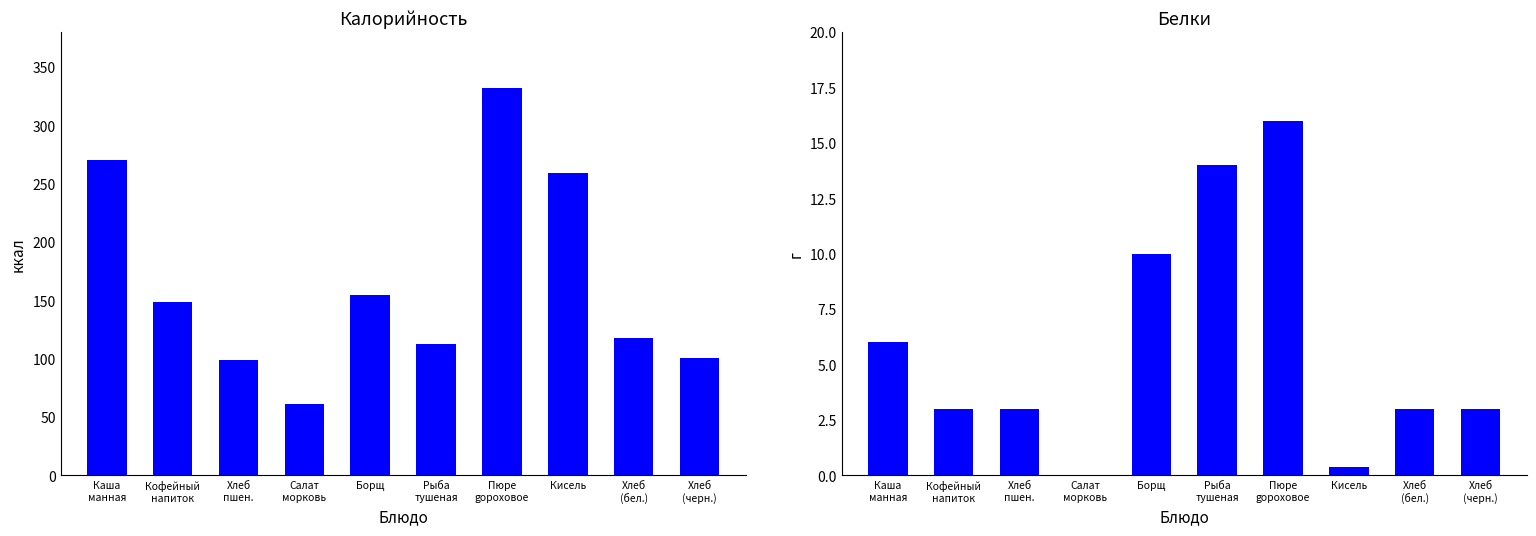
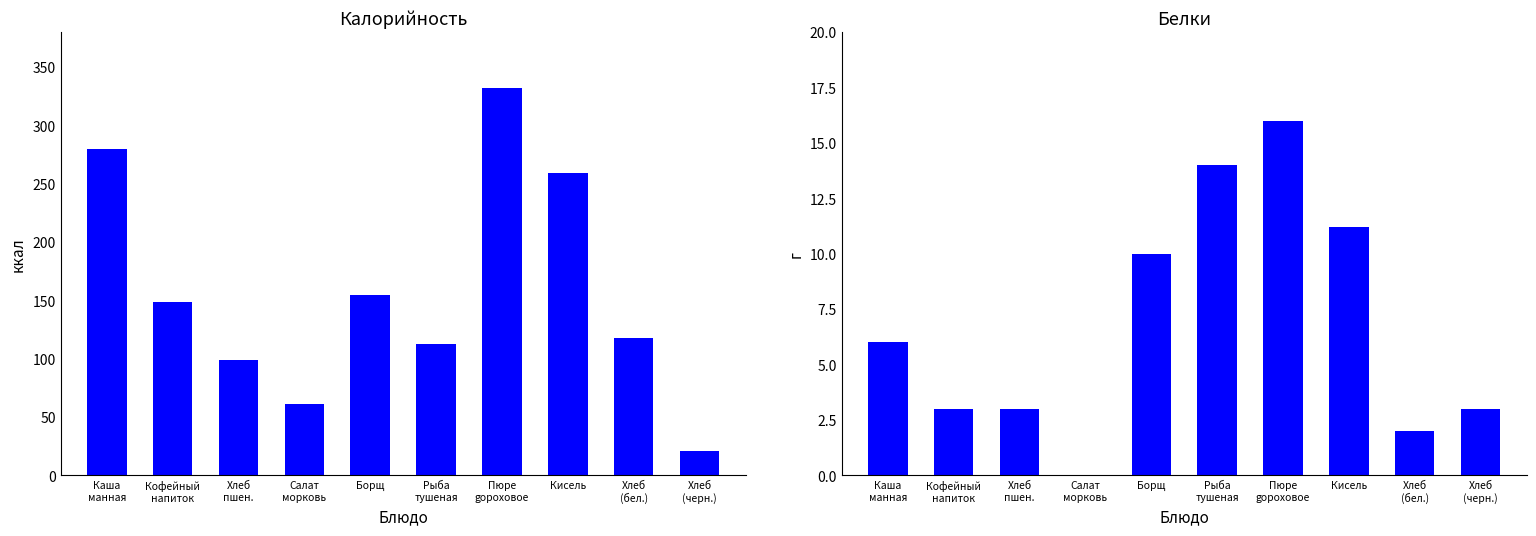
Калорийность, Каша манная: 270 -> 280
Калорийность, Хлеб (черн.): 101 -> 21
Белки, Кисель: 0.4 -> 11.2
Белки, Хлеб (бел.): 3 -> 2
